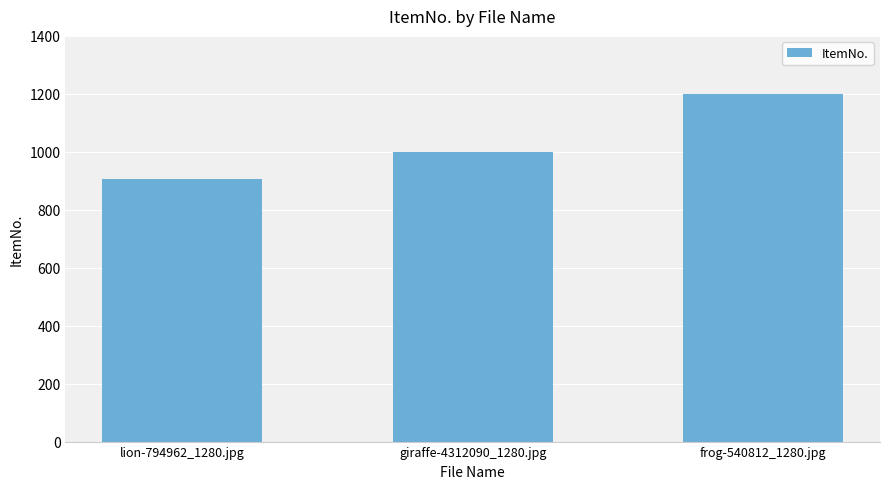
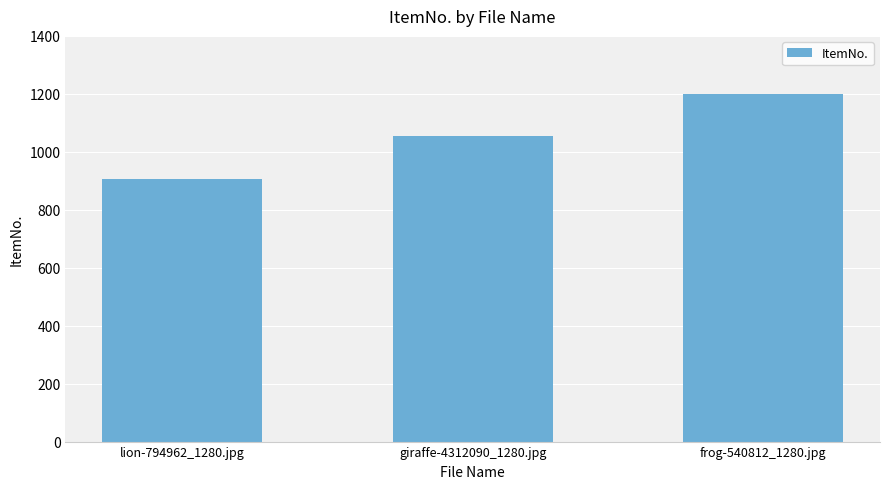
giraffe-4312090_1280.jpg: 1000 -> 1060
